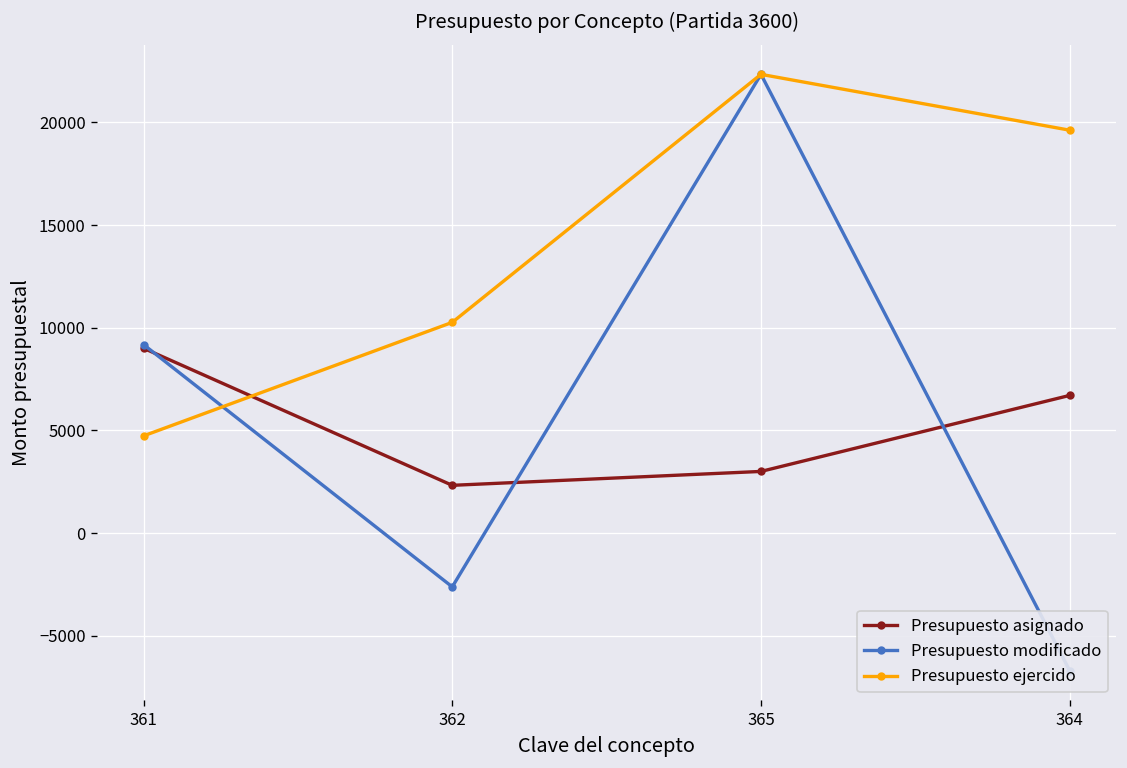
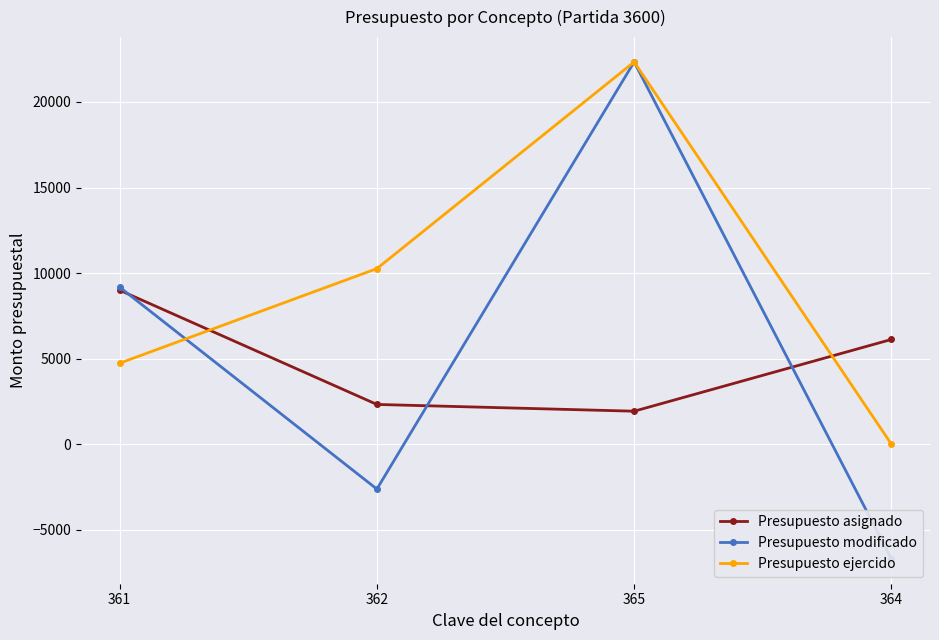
Presupuesto asignado, 365: 3000 -> 1900
Presupuesto asignado, 364: 6700 -> 6100
Presupuesto ejercido, 364: 19600 -> 0
